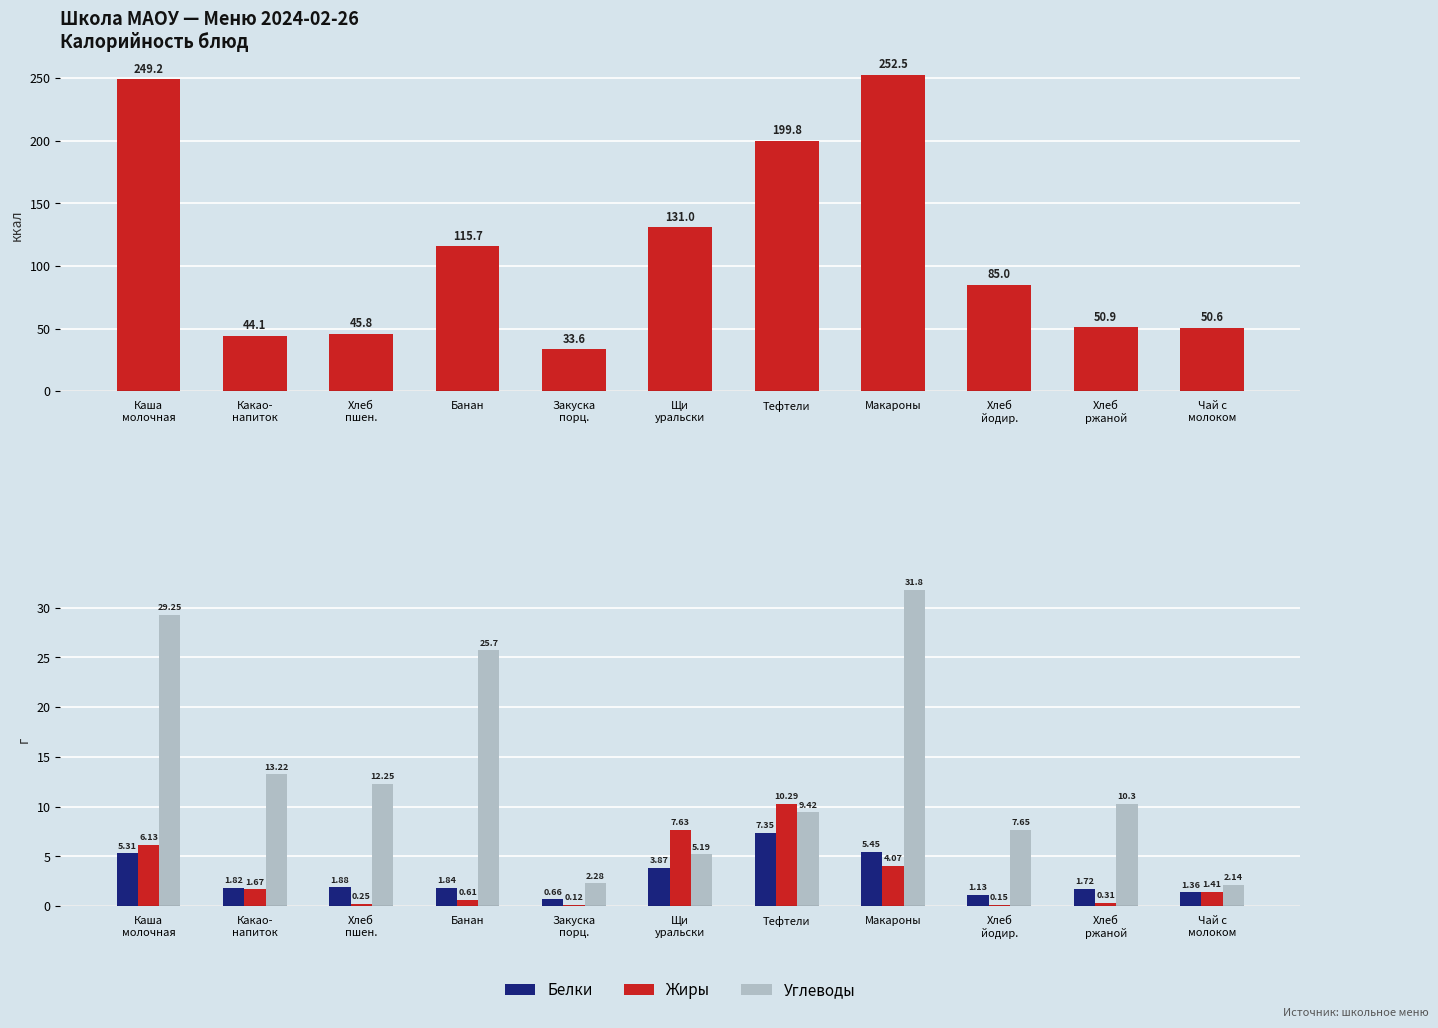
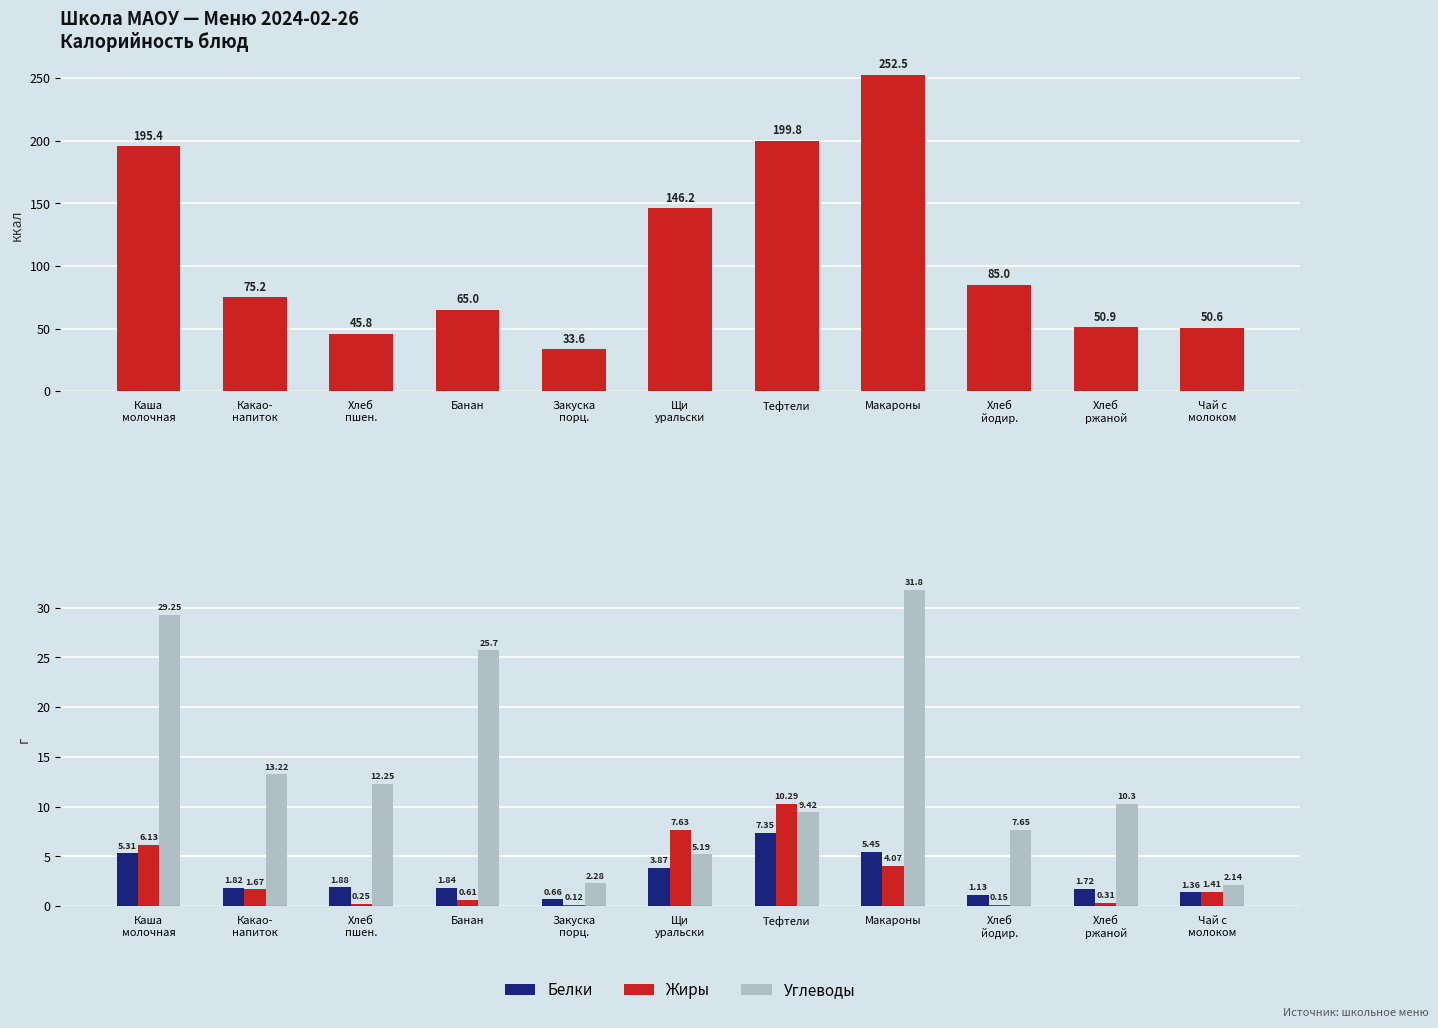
Школа МАОУ — Меню 2024-02-26 Калорийность блюд, Каша молочная: 249.2 -> 195.4
Школа МАОУ — Меню 2024-02-26 Калорийность блюд, Какао- напиток: 44.1 -> 75.2
Школа МАОУ — Меню 2024-02-26 Калорийность блюд, Банан: 115.7 -> 65.0
Школа МАОУ — Меню 2024-02-26 Калорийность блюд, Щи уральски: 131.0 -> 146.2
